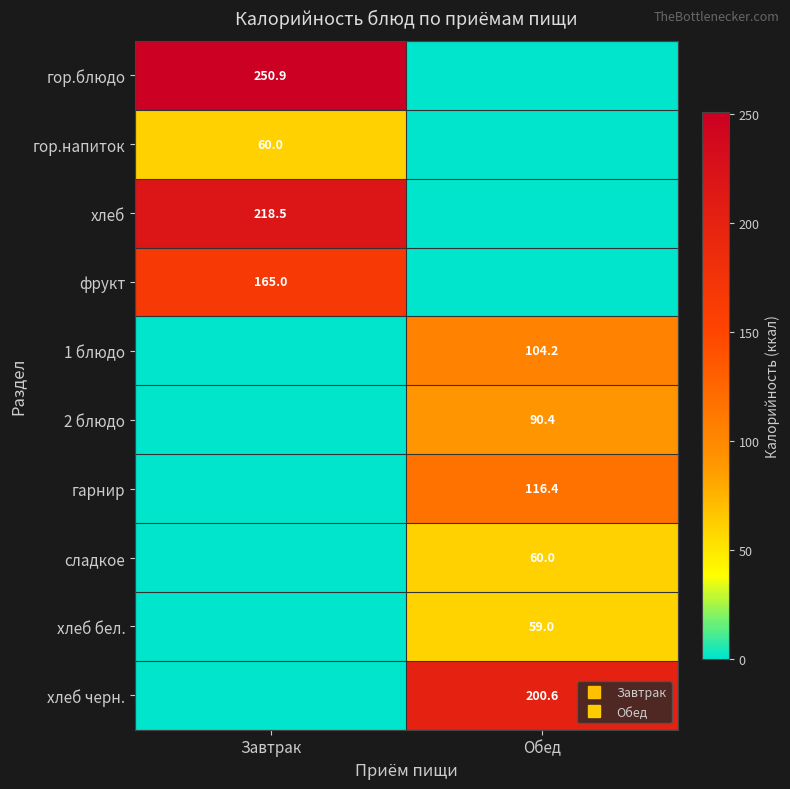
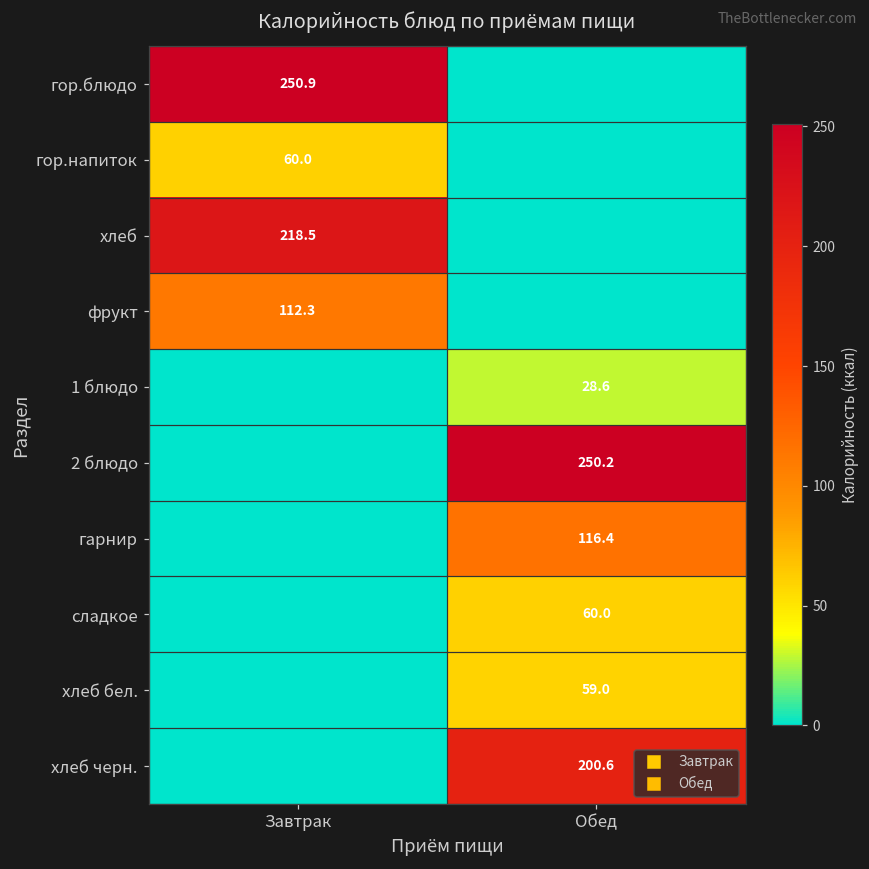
фрукт, Завтрак: 165.0 -> 112.3
1 блюдо, Обед: 104.2 -> 28.6
2 блюдо, Обед: 90.4 -> 250.2
